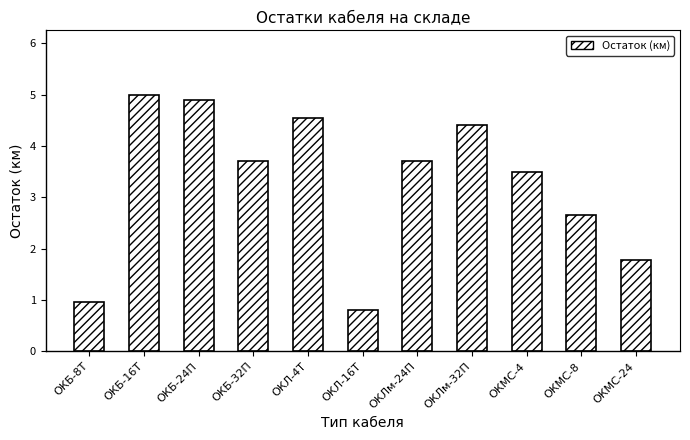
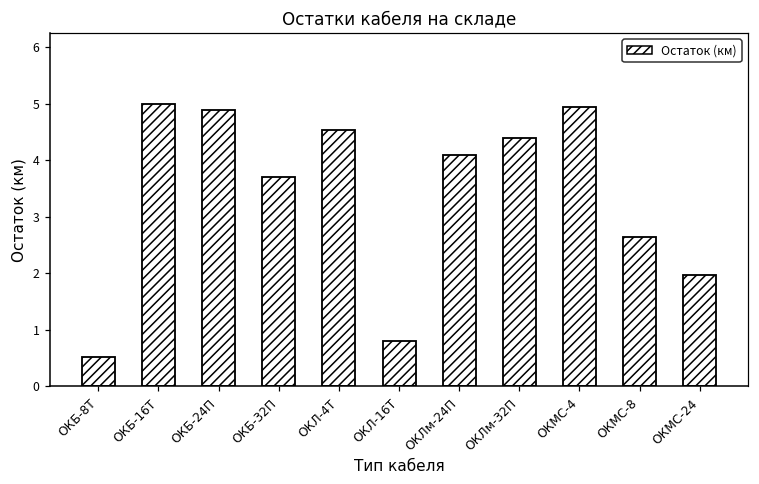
ОКБ-8Т: 1.0 -> 0.5
ОКЛм-24П: 3.7 -> 4.1
ОКМС-4: 3.5 -> 4.9
ОКМС-24: 1.8 -> 2.0
